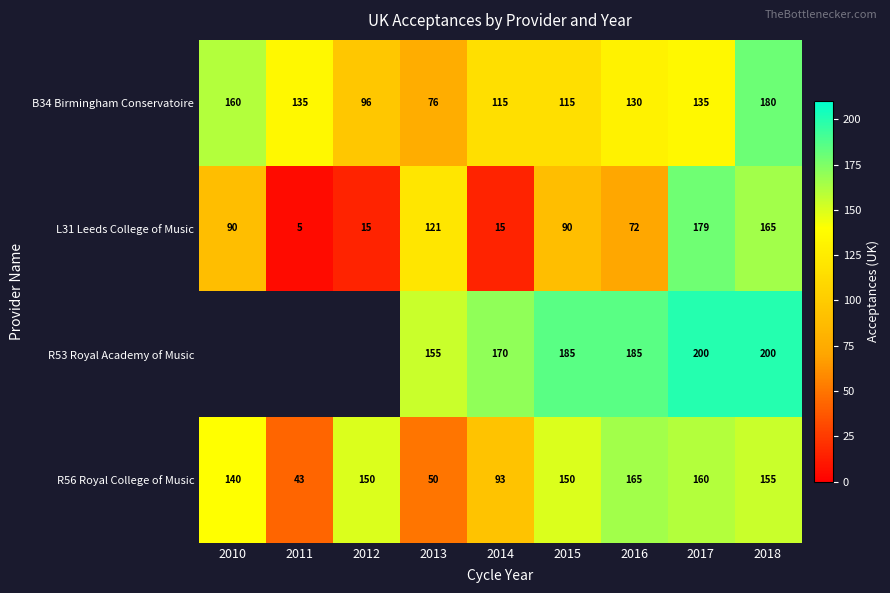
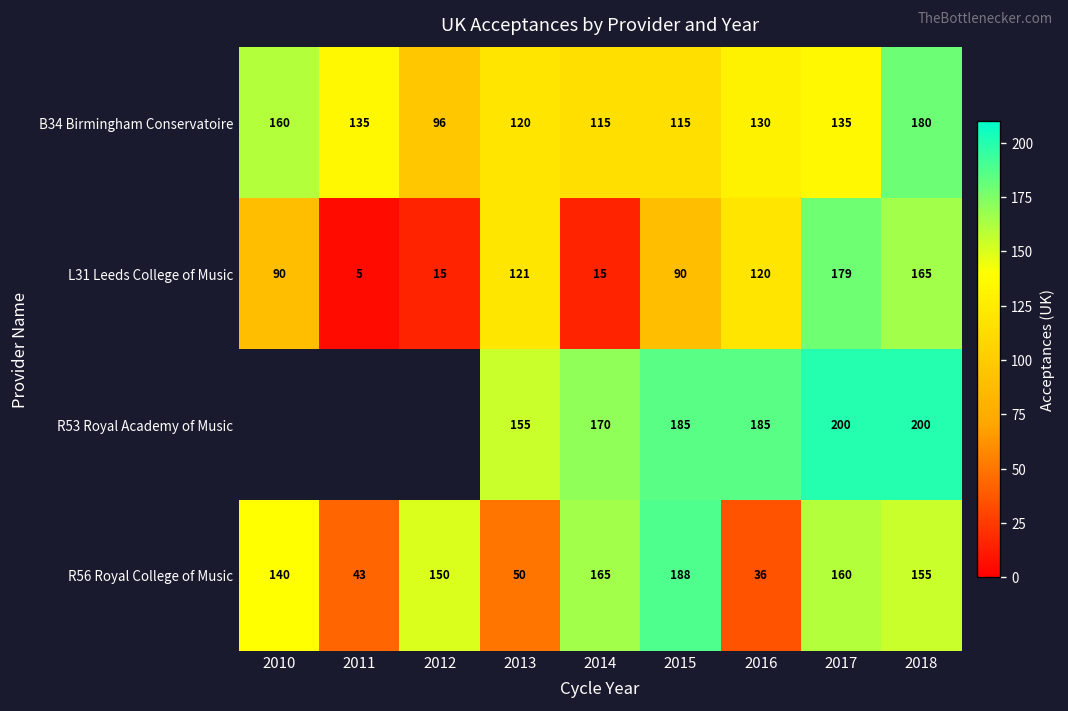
B34 Birmingham Conservatoire, 2013: 76 -> 120
L31 Leeds College of Music, 2016: 72 -> 120
R56 Royal College of Music, 2014: 93 -> 165
R56 Royal College of Music, 2015: 150 -> 188
R56 Royal College of Music, 2016: 165 -> 36
